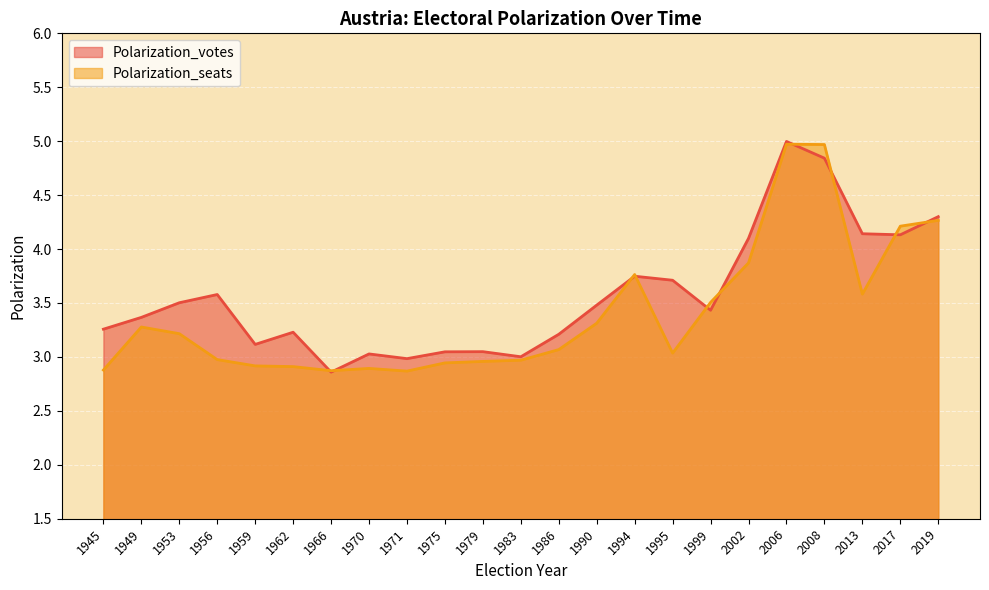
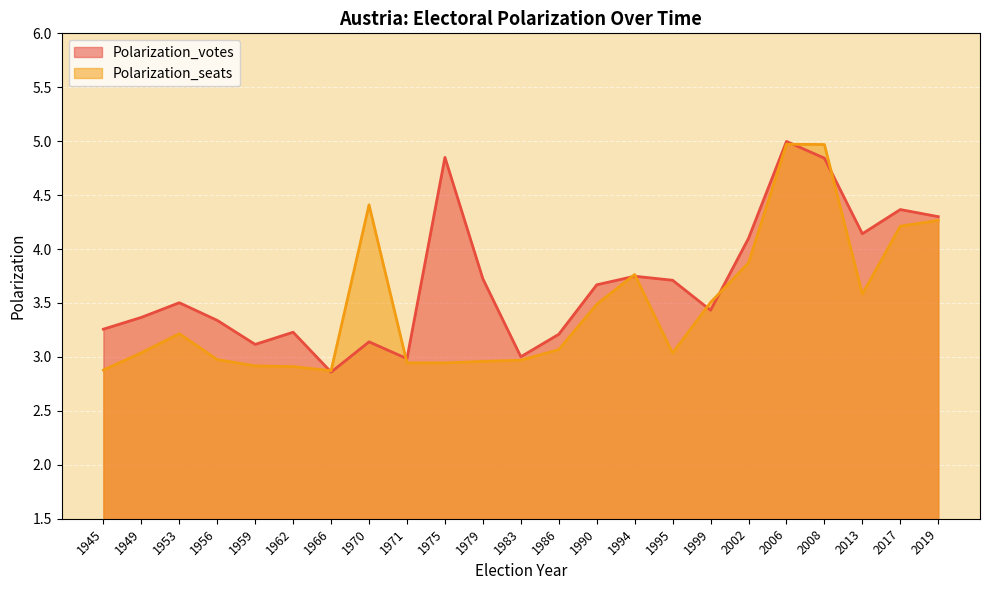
Polarization_seats, 1949: 3.28 -> 3.04
Polarization_votes, 1956: 3.58 -> 3.34
Polarization_votes, 1970: 3.03 -> 3.14
Polarization_seats, 1970: 2.89 -> 4.41
Polarization_seats, 1971: 2.87 -> 2.94
Polarization_votes, 1975: 3.05 -> 4.85
Polarization_votes, 1979: 3.05 -> 3.72
Polarization_votes, 1990: 3.48 -> 3.67
Polarization_seats, 1990: 3.31 -> 3.49
Polarization_votes, 2017: 4.13 -> 4.37
